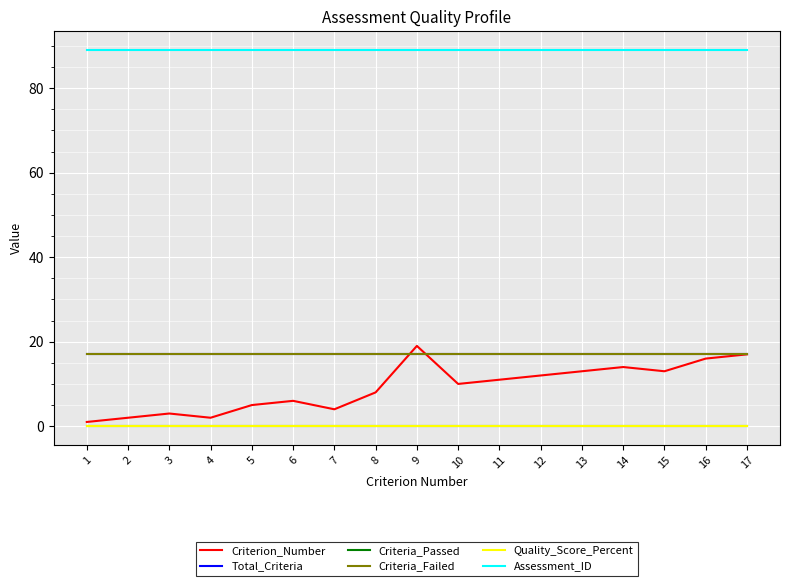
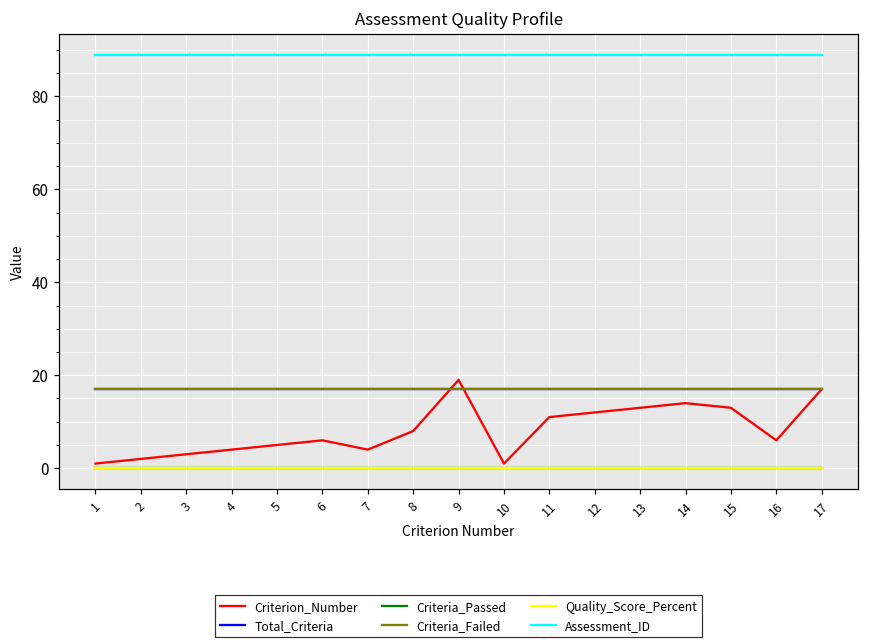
Criterion_Number, 4: 2 -> 4
Criterion_Number, 10: 10 -> 1
Criterion_Number, 16: 16 -> 6
